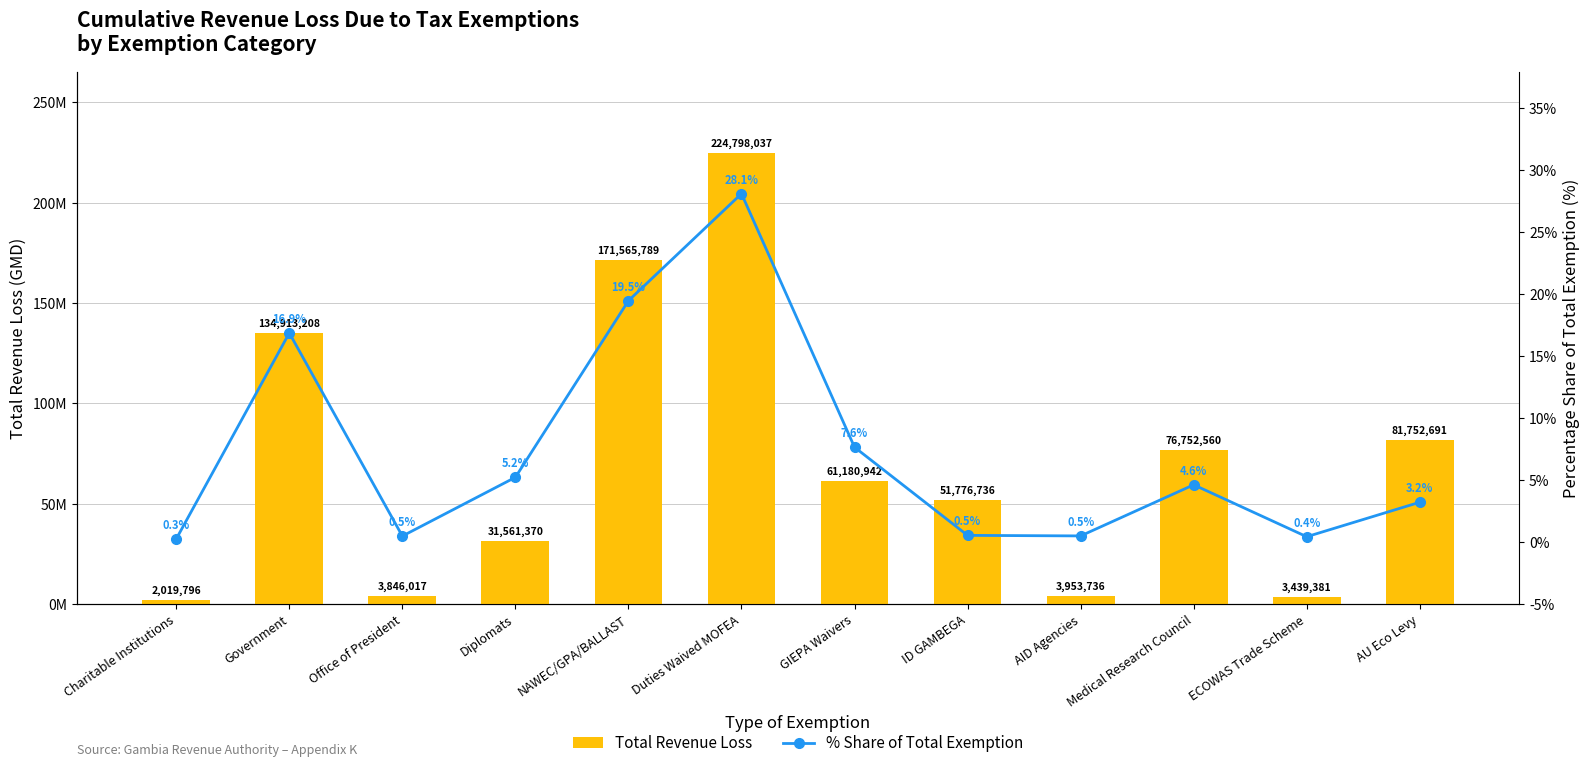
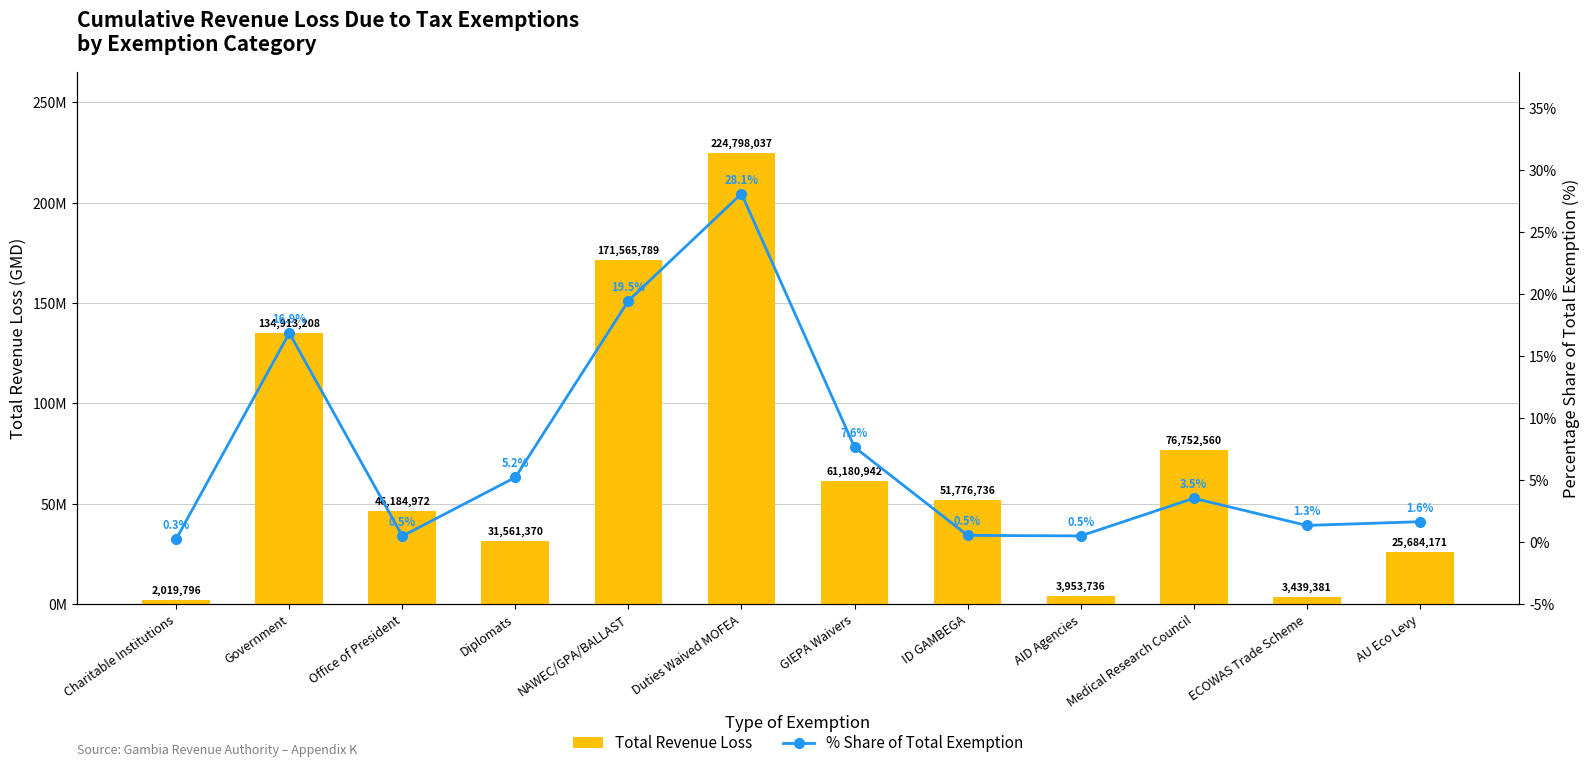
Total Revenue Loss, Office of President: 3,846,017 -> 46,184,972
Total Revenue Loss, AU Eco Levy: 81,752,691 -> 25,684,171
% Share of Total Exemption, Medical Research Council: 4.6% -> 3.5%
% Share of Total Exemption, ECOWAS Trade Scheme: 0.4% -> 1.3%
% Share of Total Exemption, AU Eco Levy: 3.2% -> 1.6%
